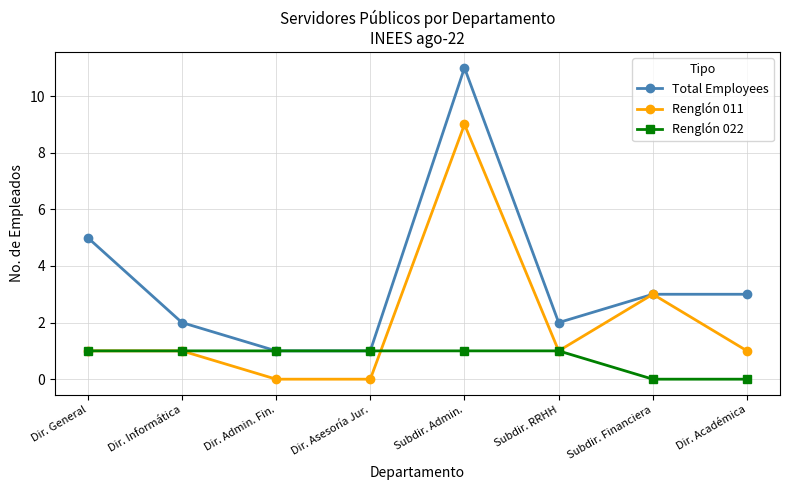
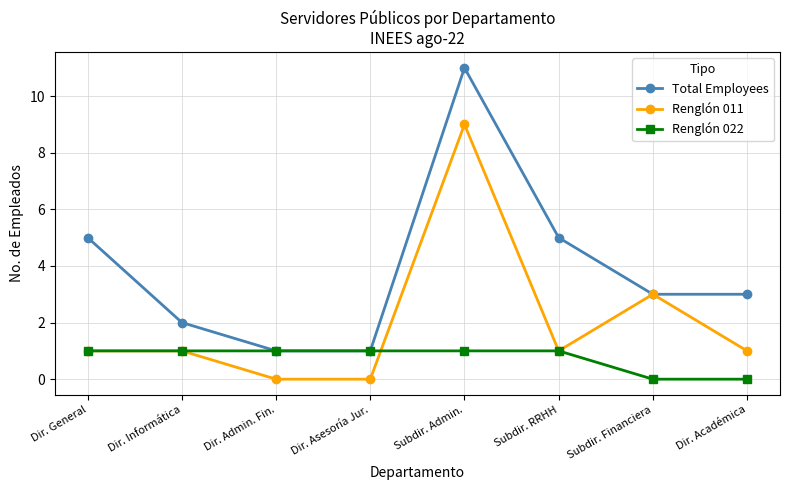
Total Employees, Subdir. RRHH: 2 -> 5
